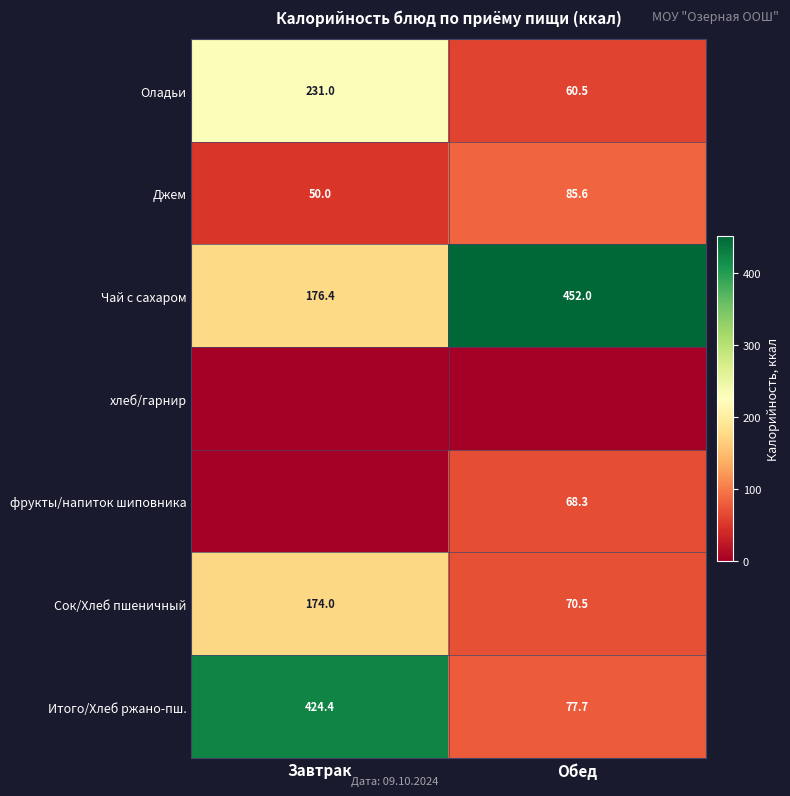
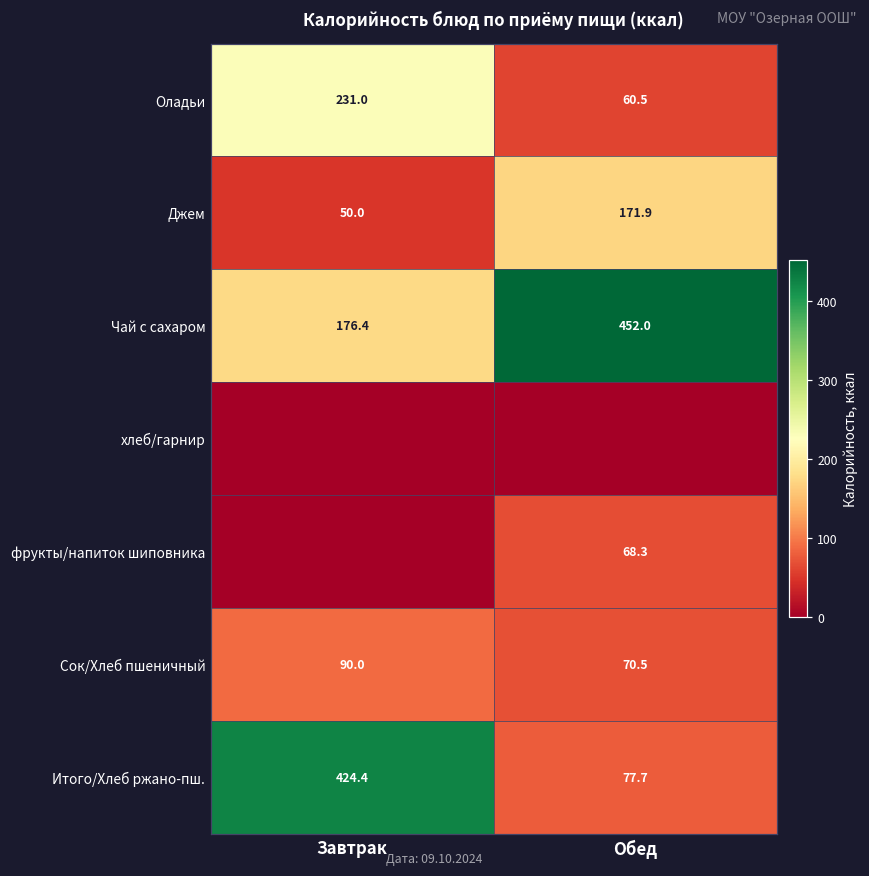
Джем, Обед: 85.6 -> 171.9
Сок/Хлеб пшеничный, Завтрак: 174.0 -> 90.0
